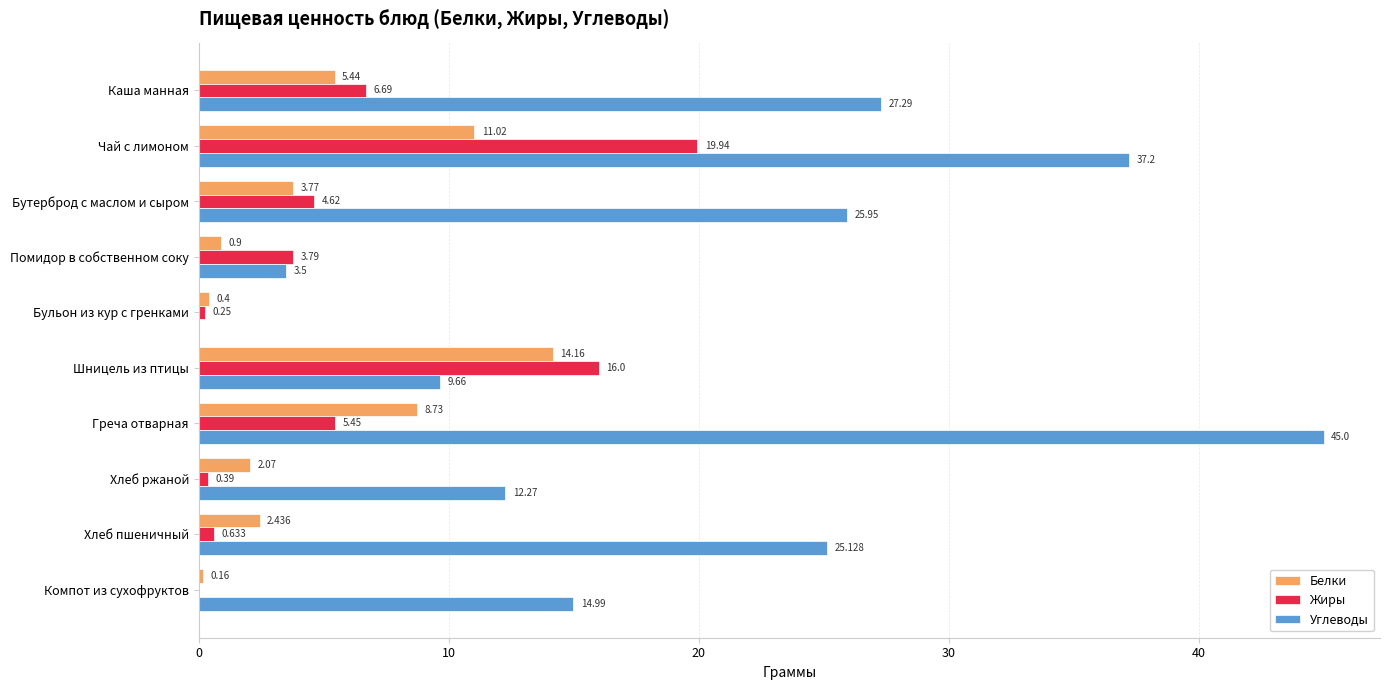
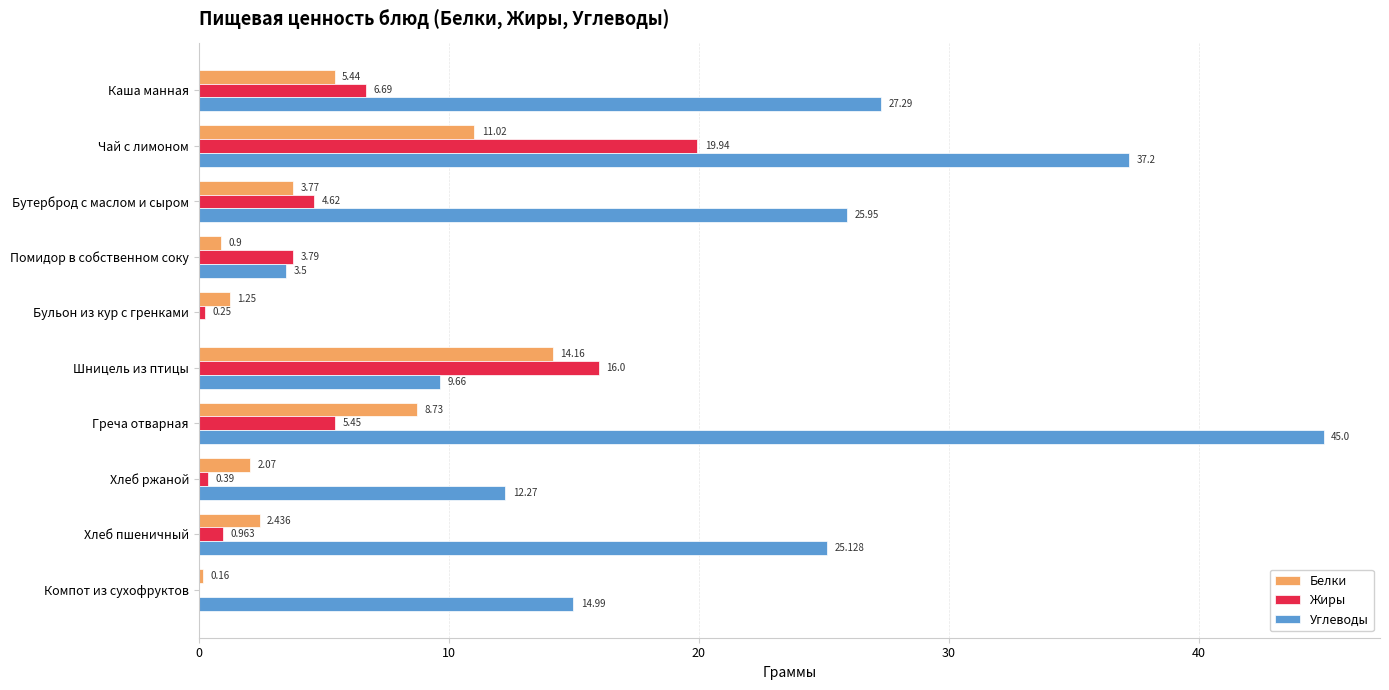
Белки, Бульон из кур с гренками: 0.4 -> 1.25
Жиры, Хлеб пшеничный: 0.633 -> 0.963
